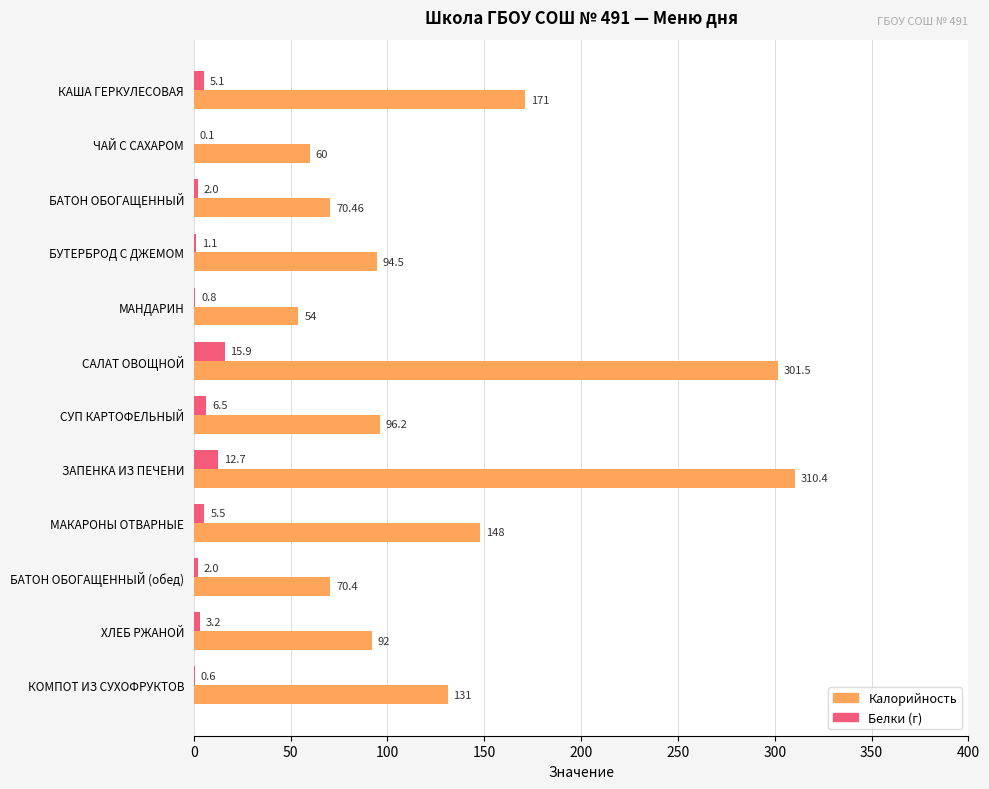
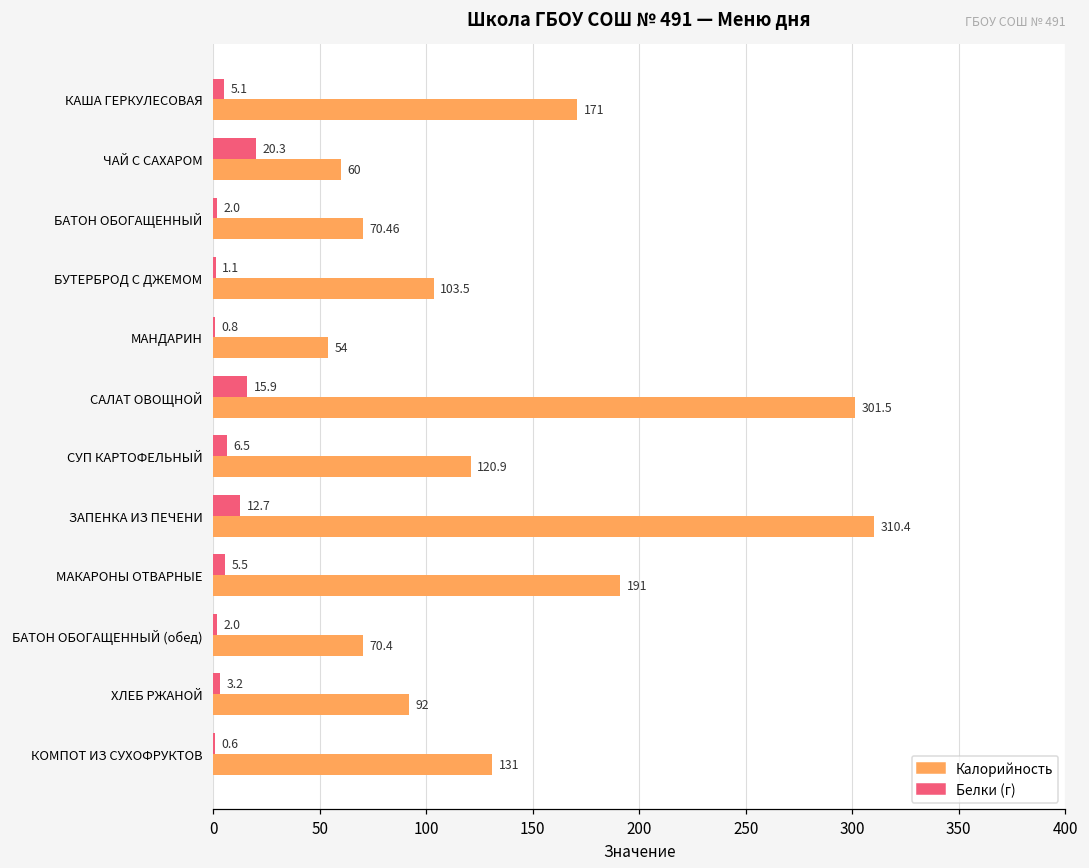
Белки (г), ЧАЙ С САХАРОМ: 0.1 -> 20.3
Калорийность, БУТЕРБРОД С ДЖЕМОМ: 94.5 -> 103.5
Калорийность, СУП КАРТОФЕЛЬНЫЙ: 96.2 -> 120.9
Калорийность, МАКАРОНЫ ОТВАРНЫЕ: 148 -> 191
